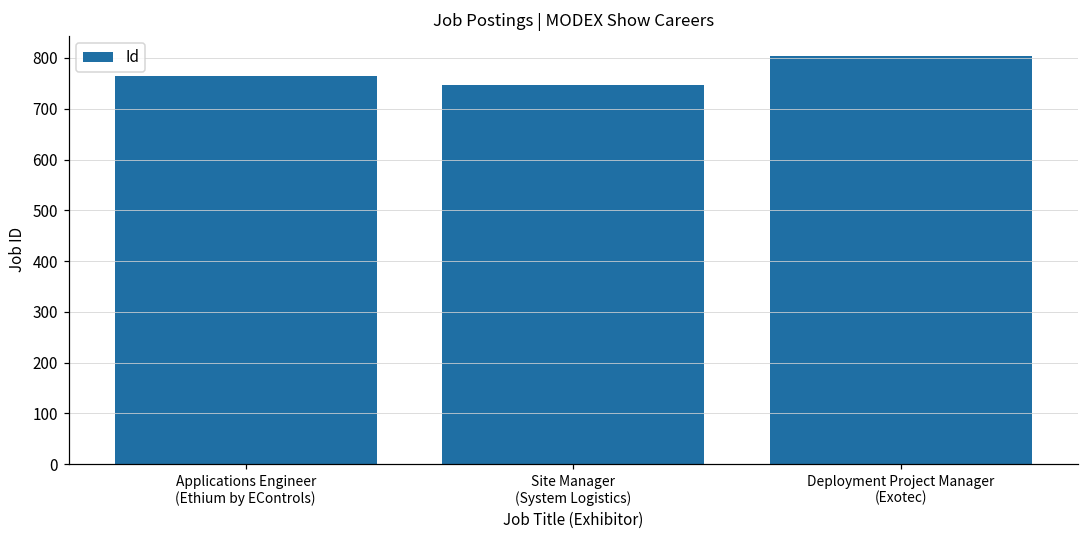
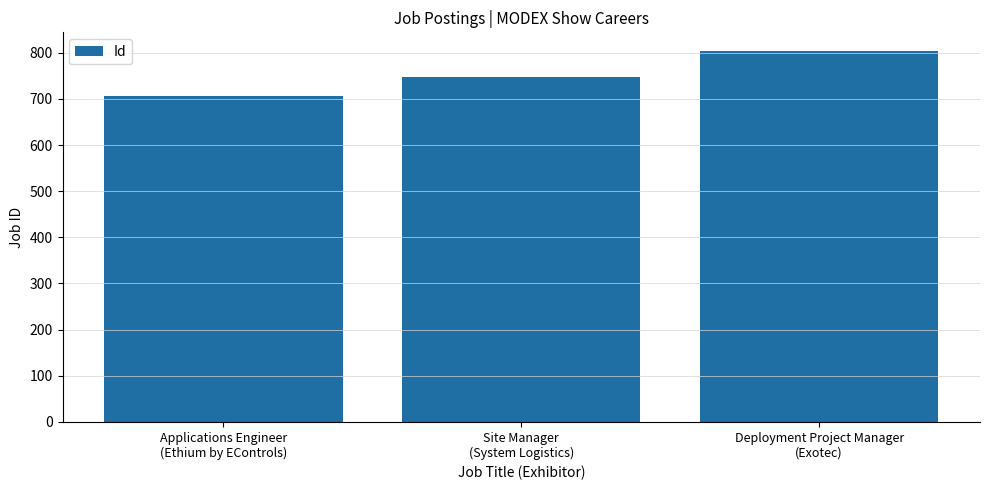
Applications Engineer (Ethium by EControls): 760 -> 710
